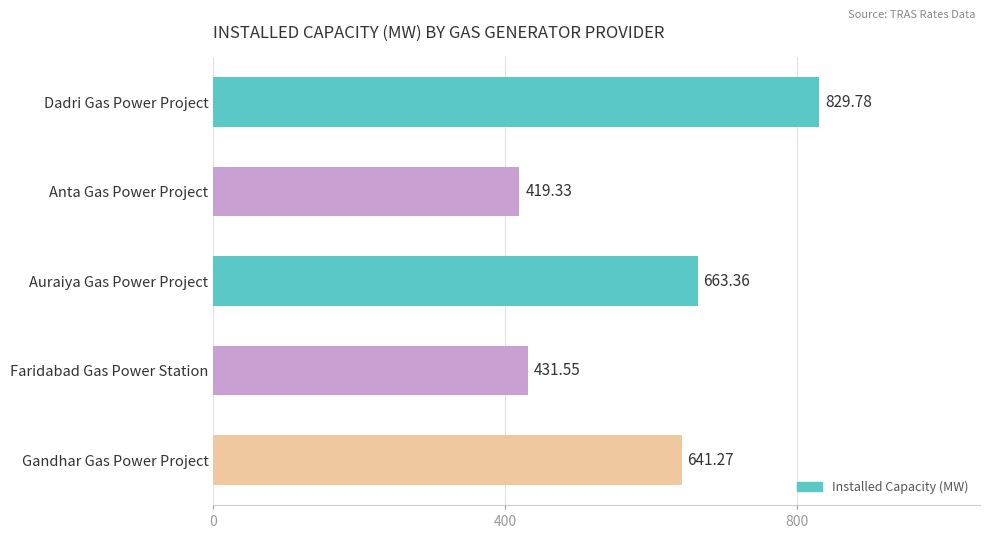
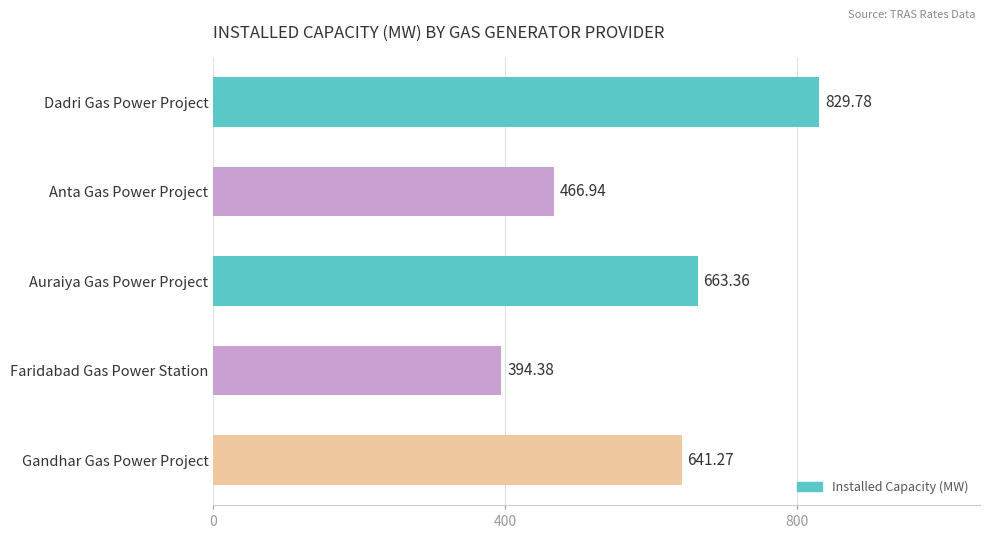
Anta Gas Power Project: 419.33 -> 466.94
Faridabad Gas Power Station: 431.55 -> 394.38
